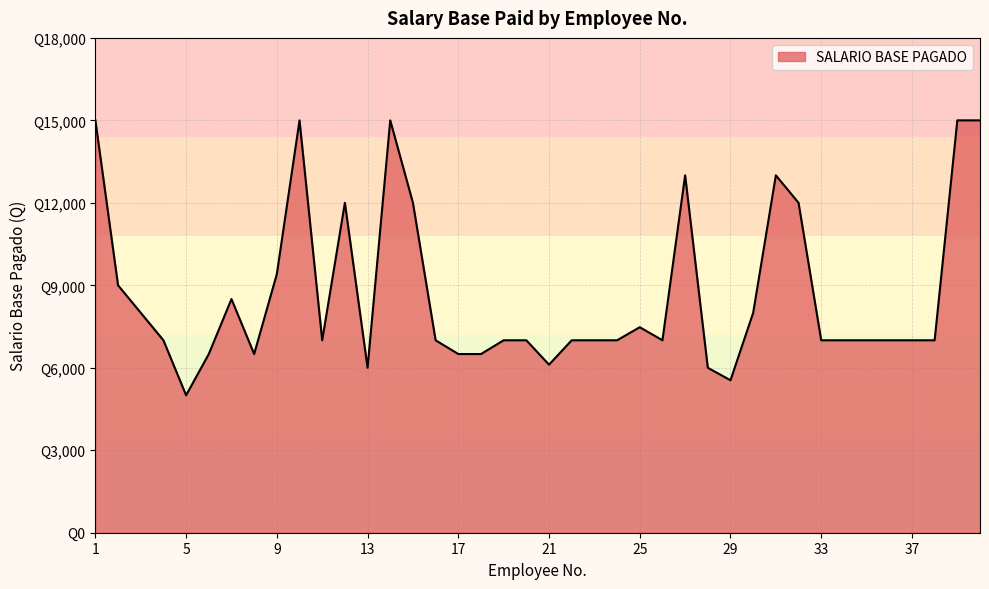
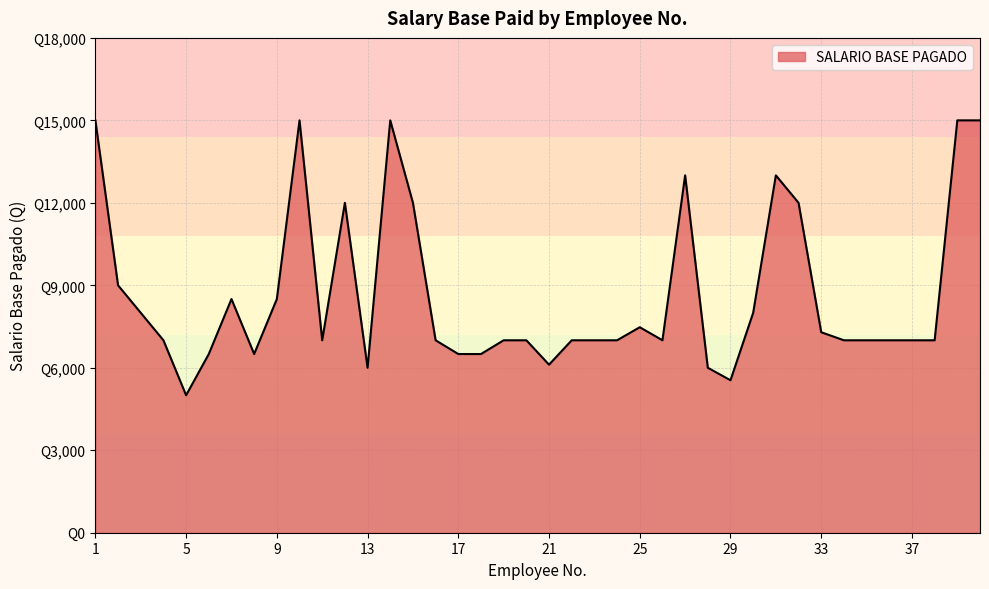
9: Q9,400 -> Q8,500
33: Q7,000 -> Q7,300
